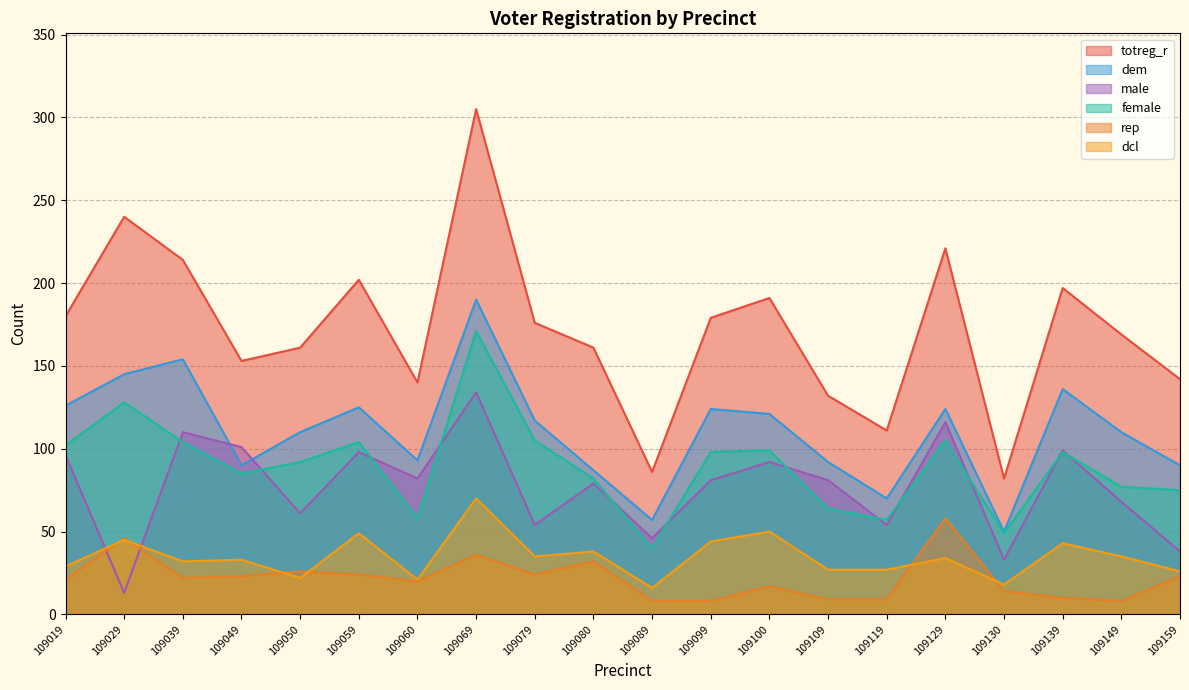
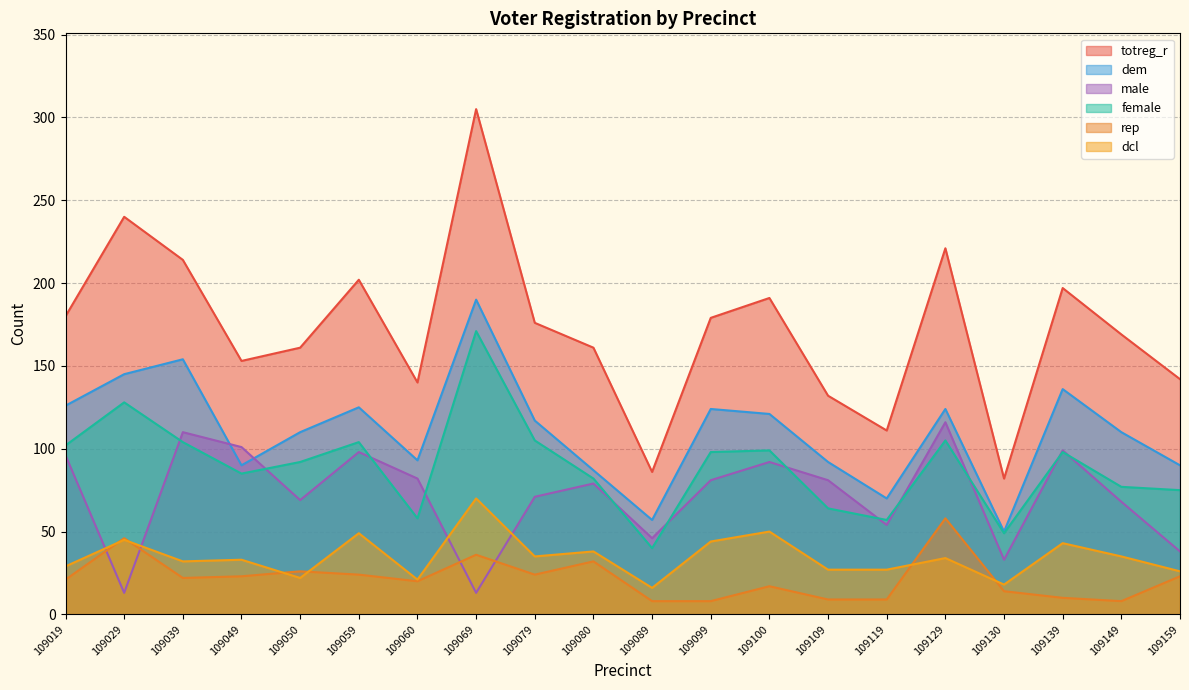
male, 109050: 61 -> 69
male, 109069: 134 -> 13
male, 109079: 54 -> 71
